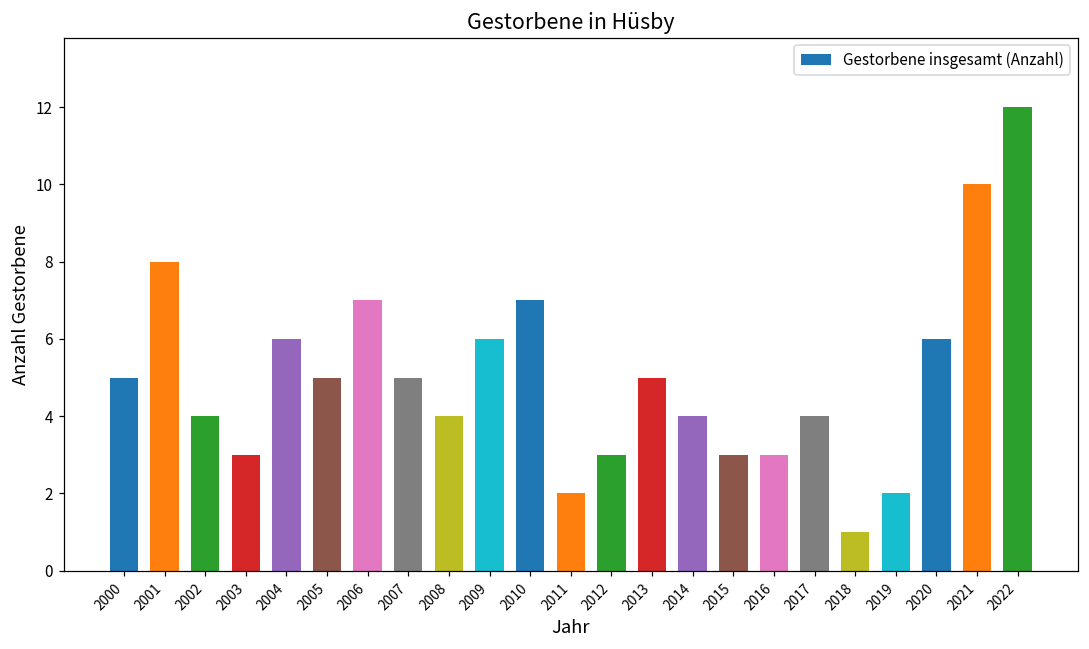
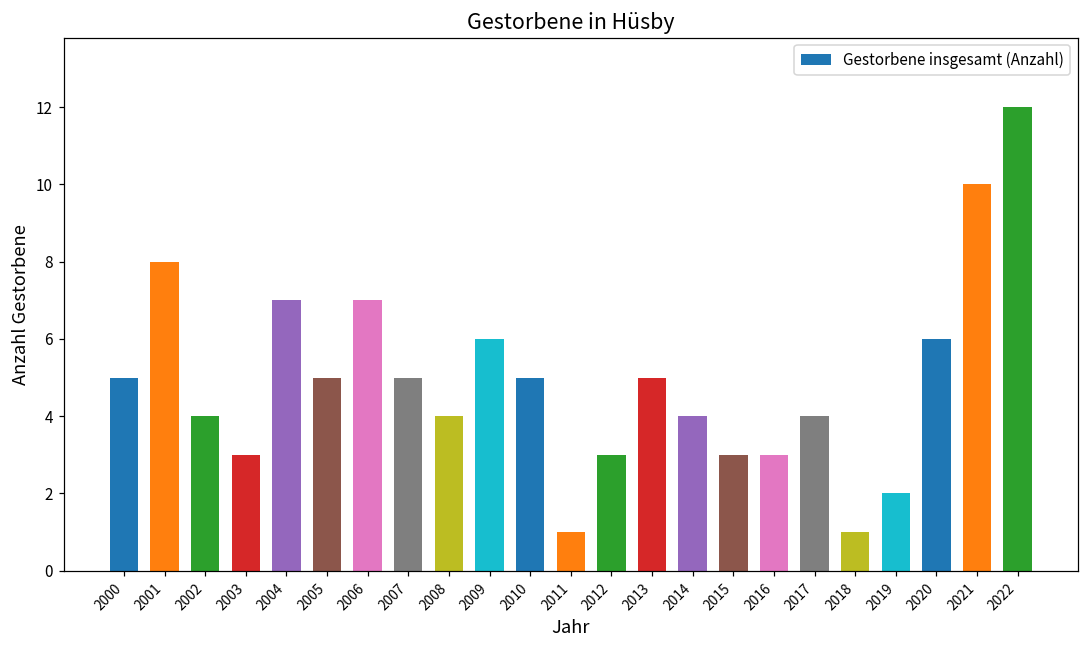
2004: 6 -> 7
2010: 7 -> 5
2011: 2 -> 1
